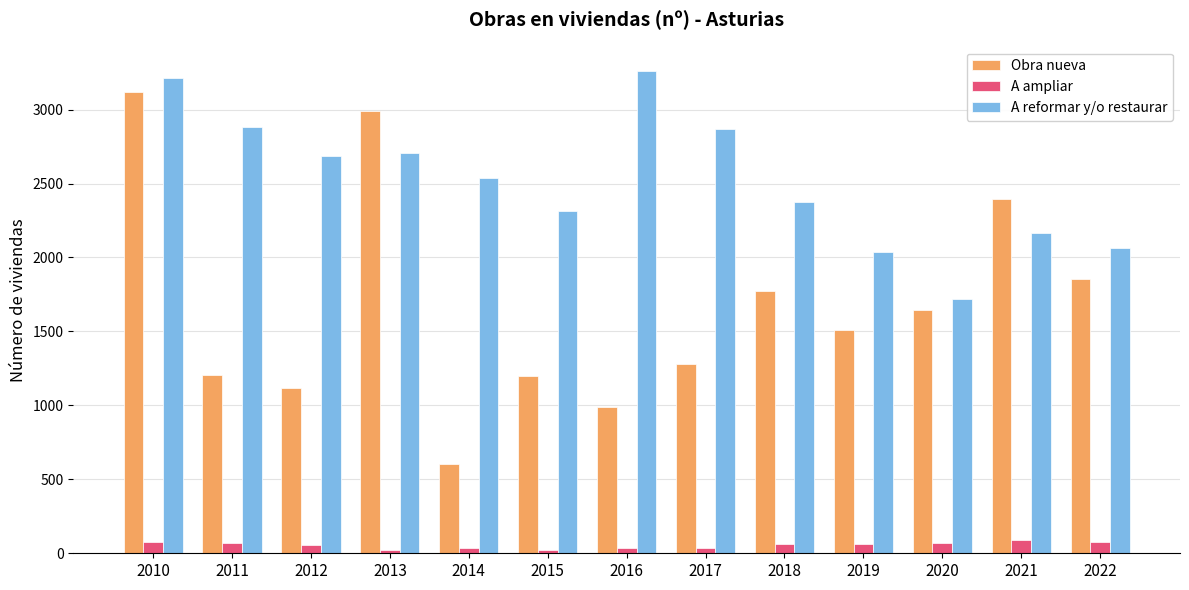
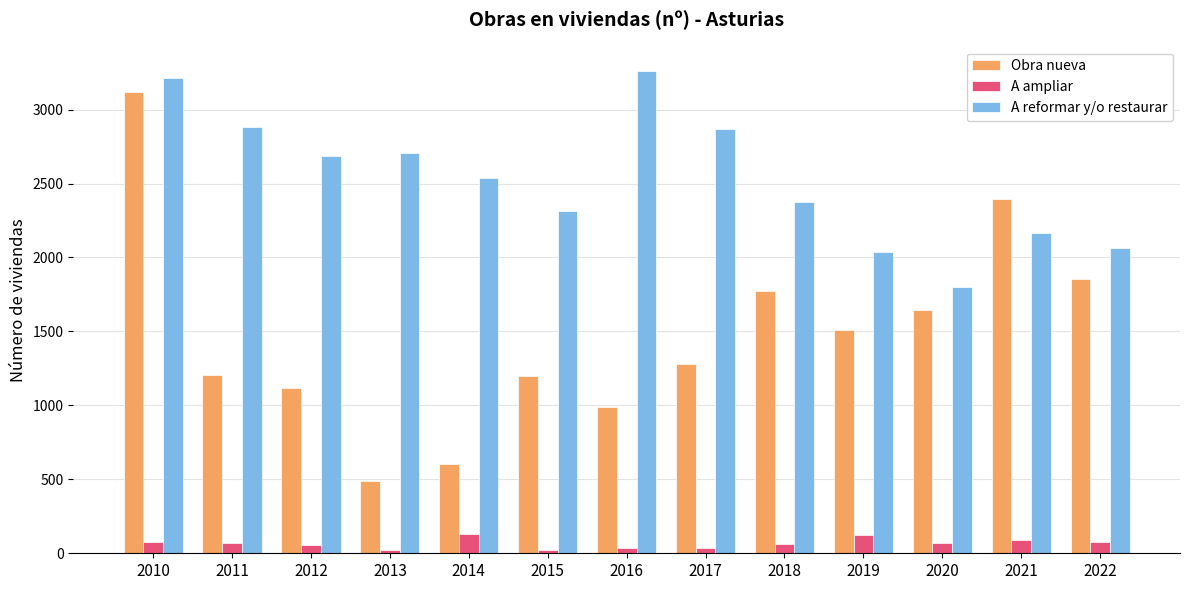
Obra nueva, 2013: 2990 -> 490
A ampliar, 2014: 30 -> 130
A ampliar, 2019: 70 -> 120
A reformar y/o restaurar, 2020: 1720 -> 1800
